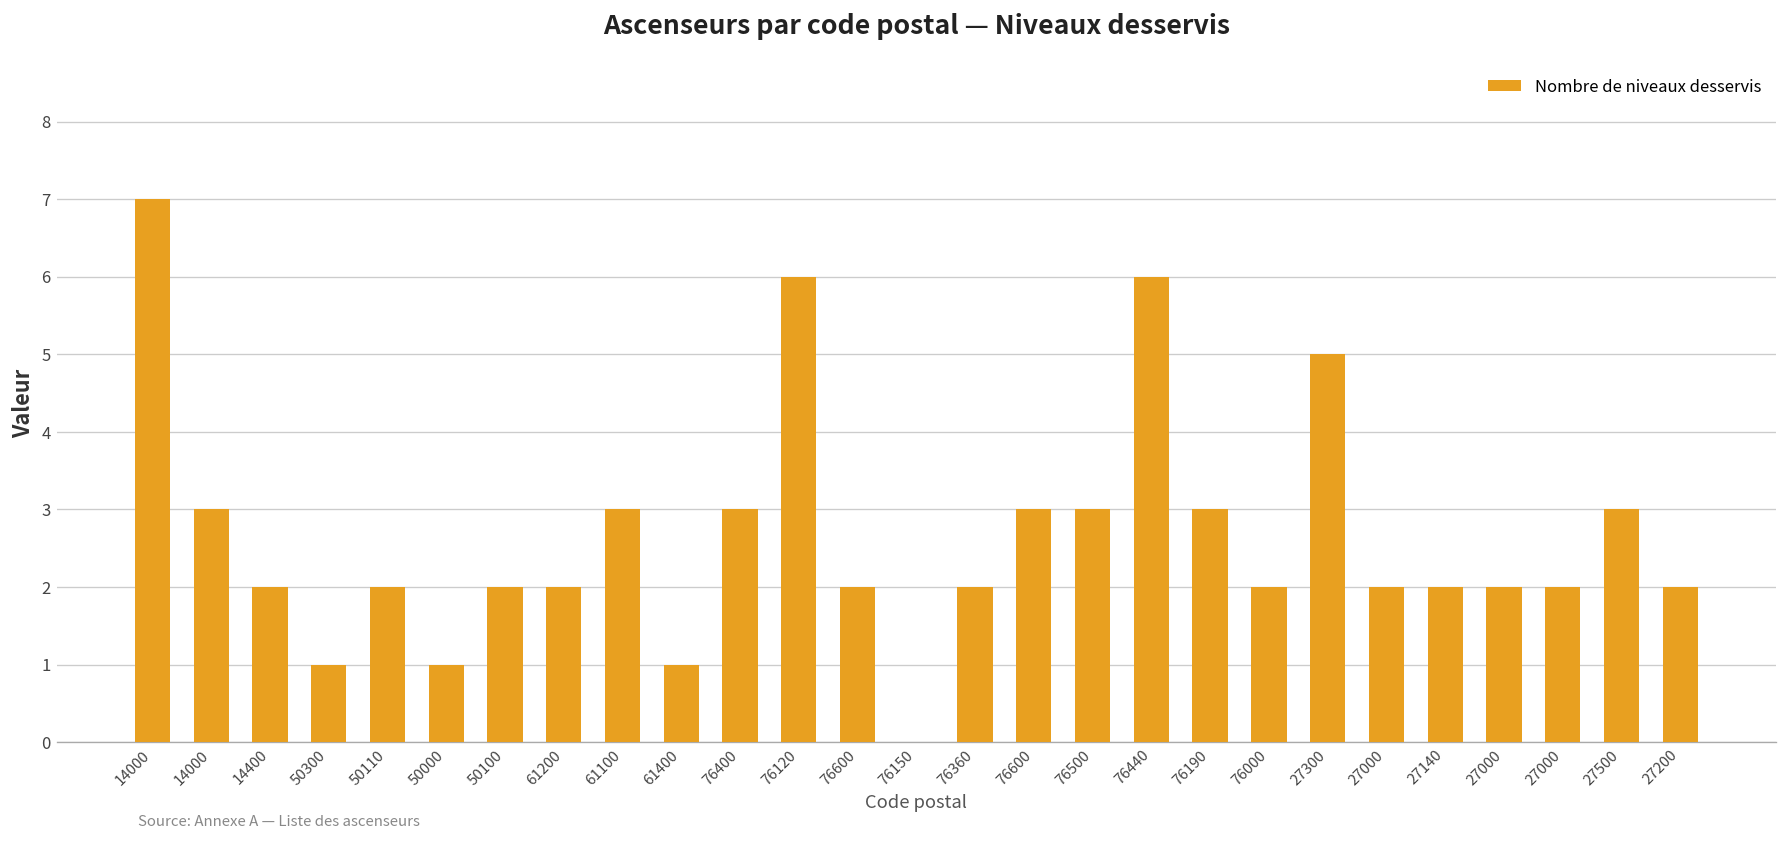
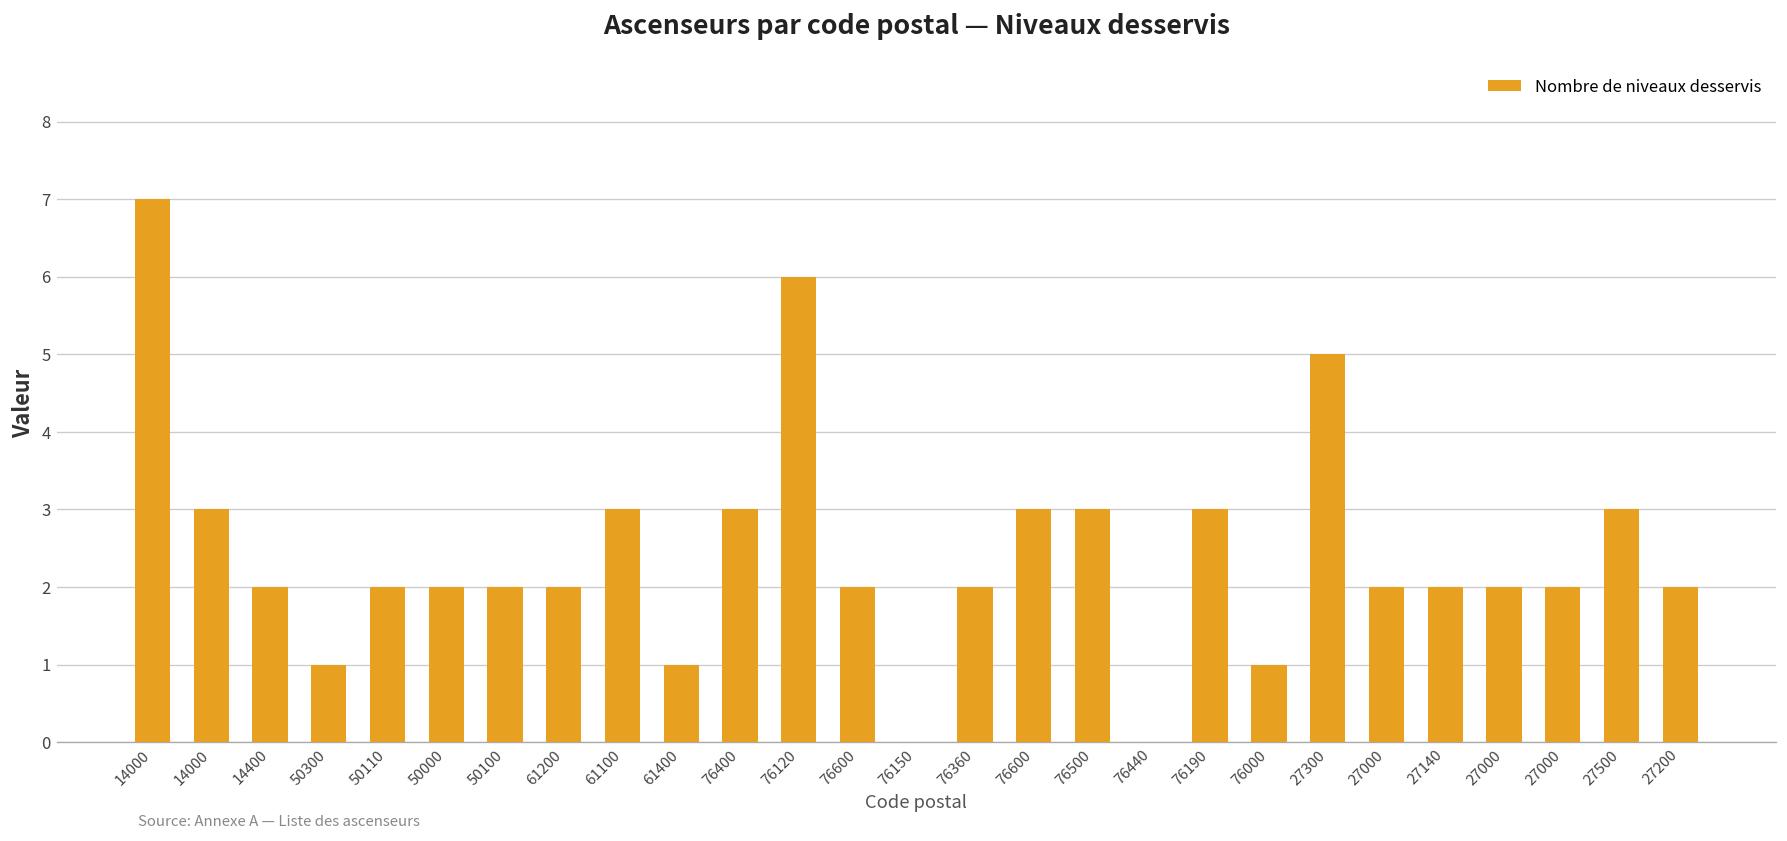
50000: 1 -> 2
76440: 6 -> 0
76000: 2 -> 1
